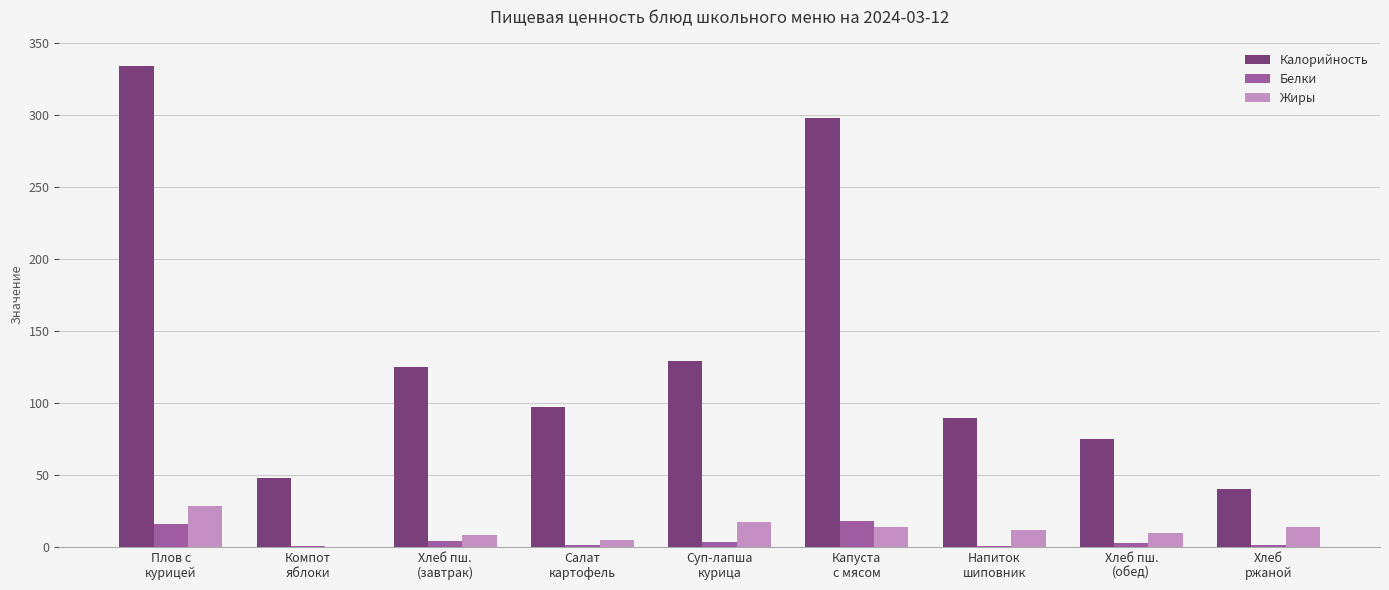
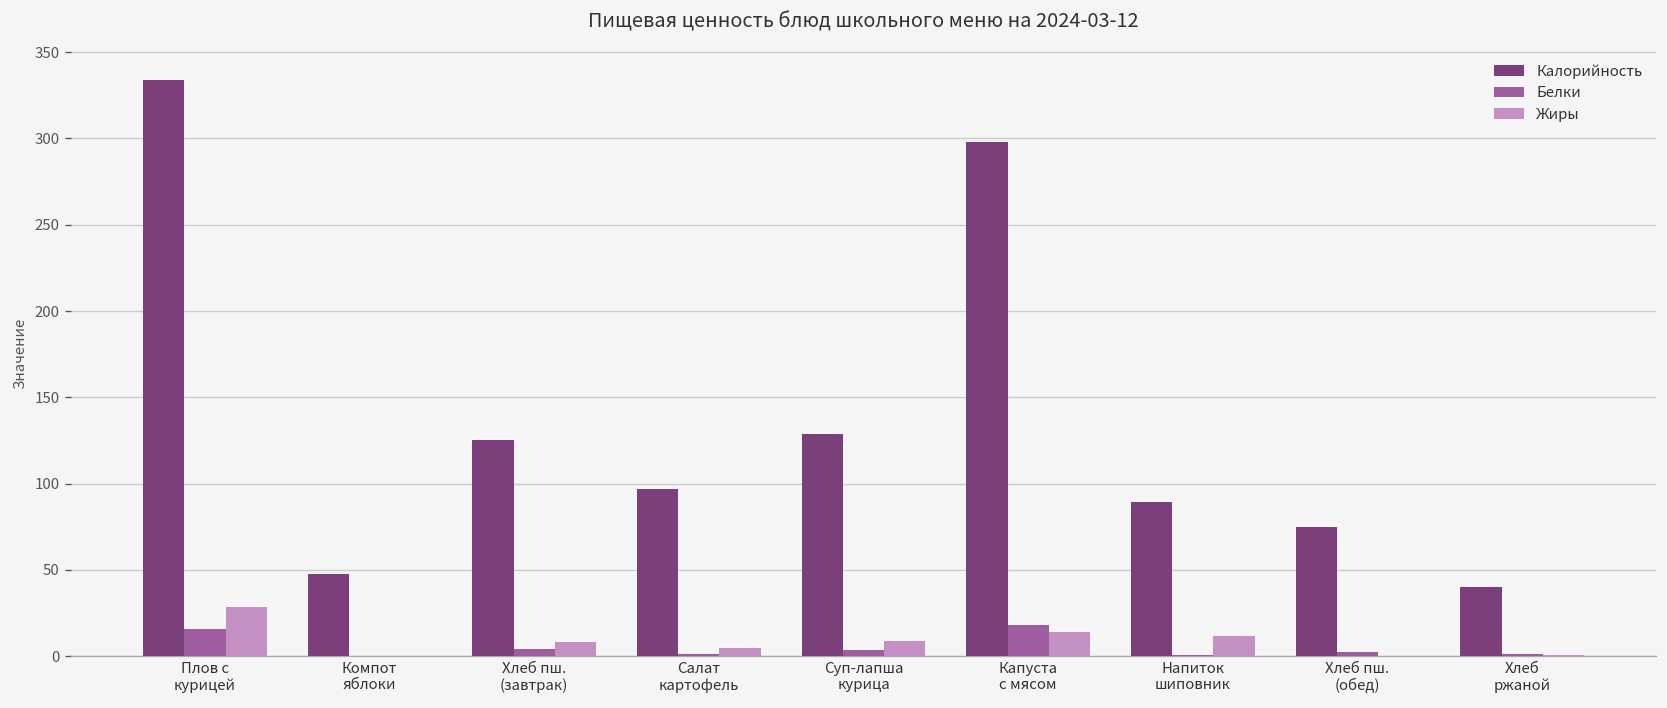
Жиры, Суп-лапша курица: 17 -> 9
Жиры, Хлеб пш. (обед): 10 -> 0
Жиры, Хлеб ржаной: 14 -> 0
